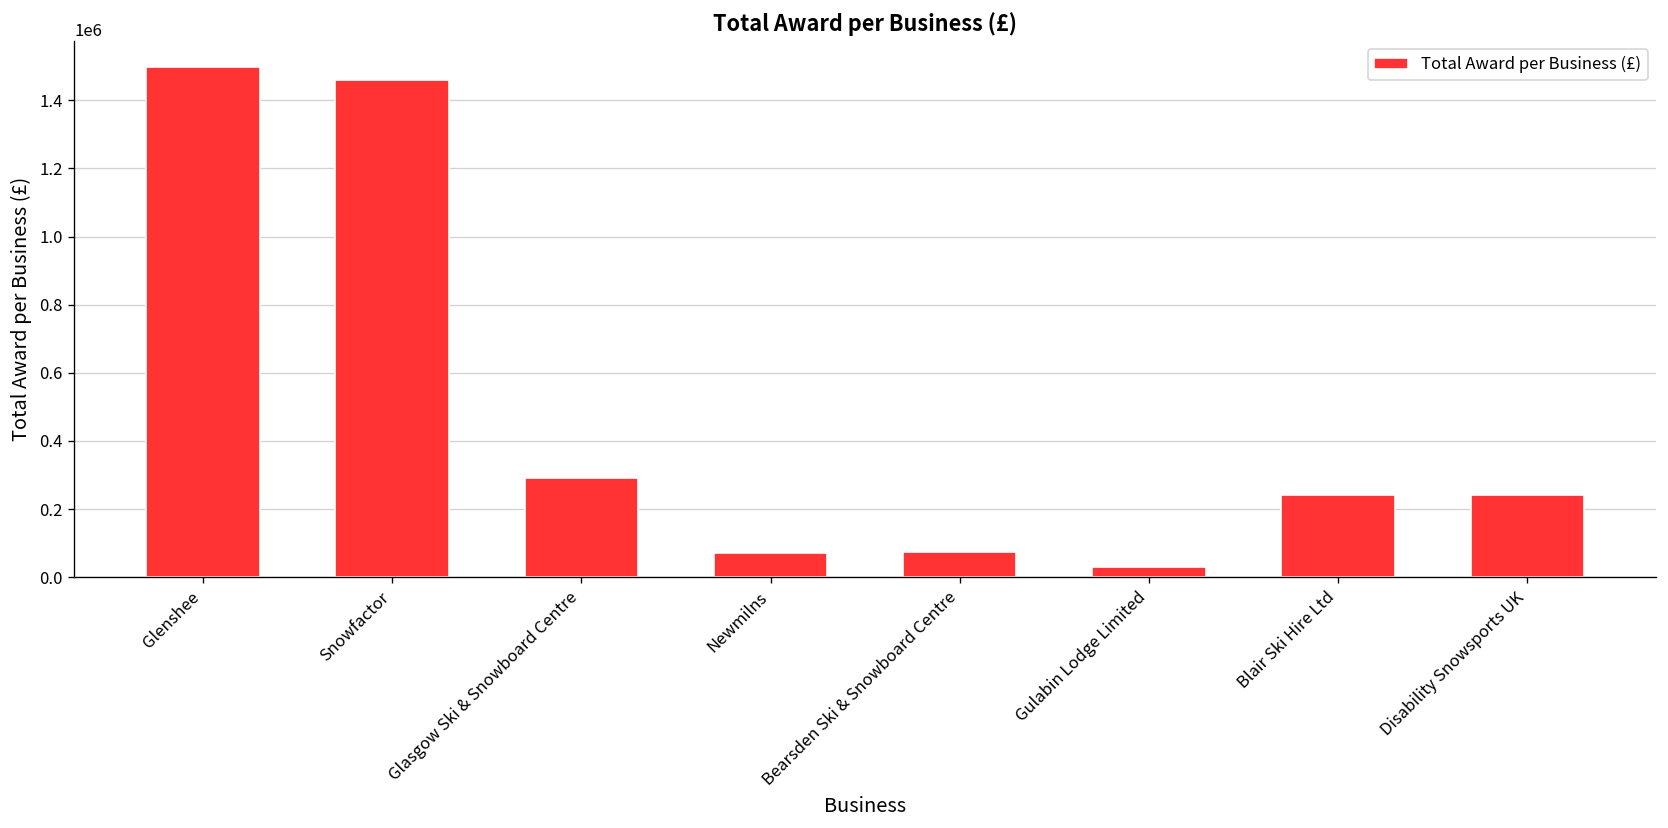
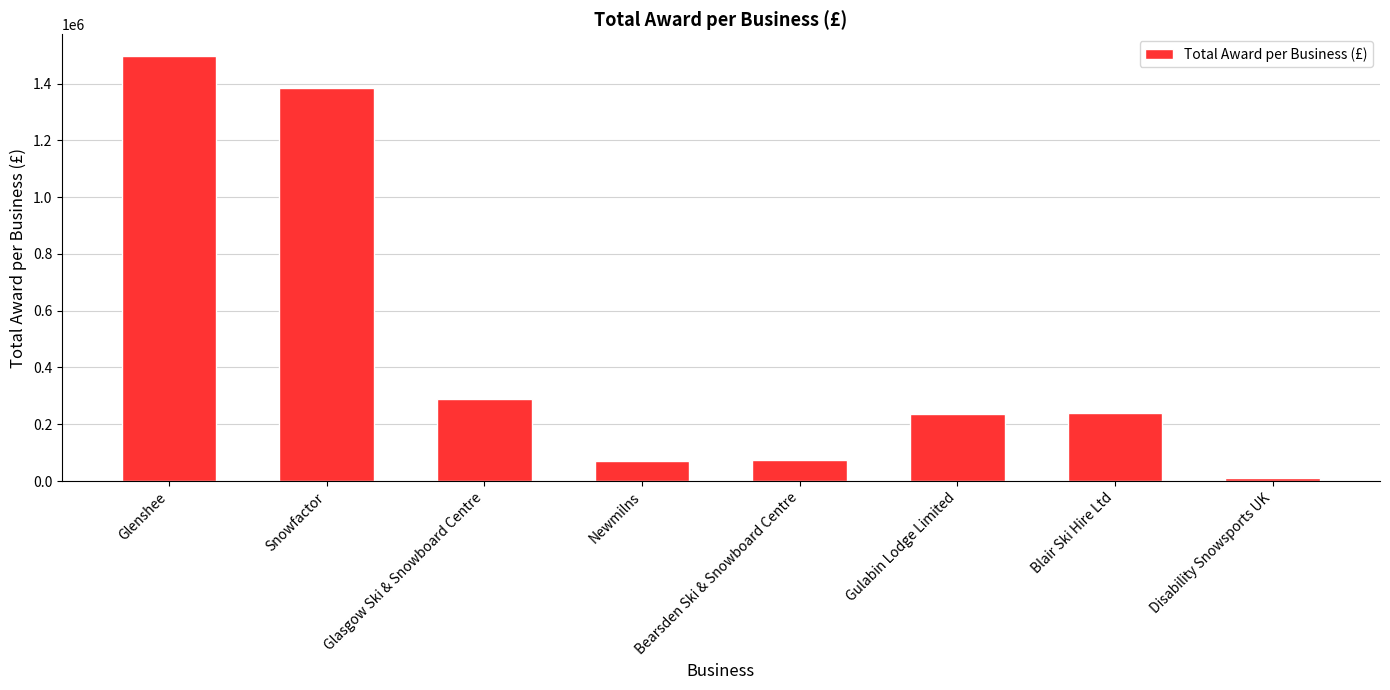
Snowfactor: 1460000 -> 1380000
Gulabin Lodge Limited: 30000 -> 240000
Disability Snowsports UK: 240000 -> 10000
